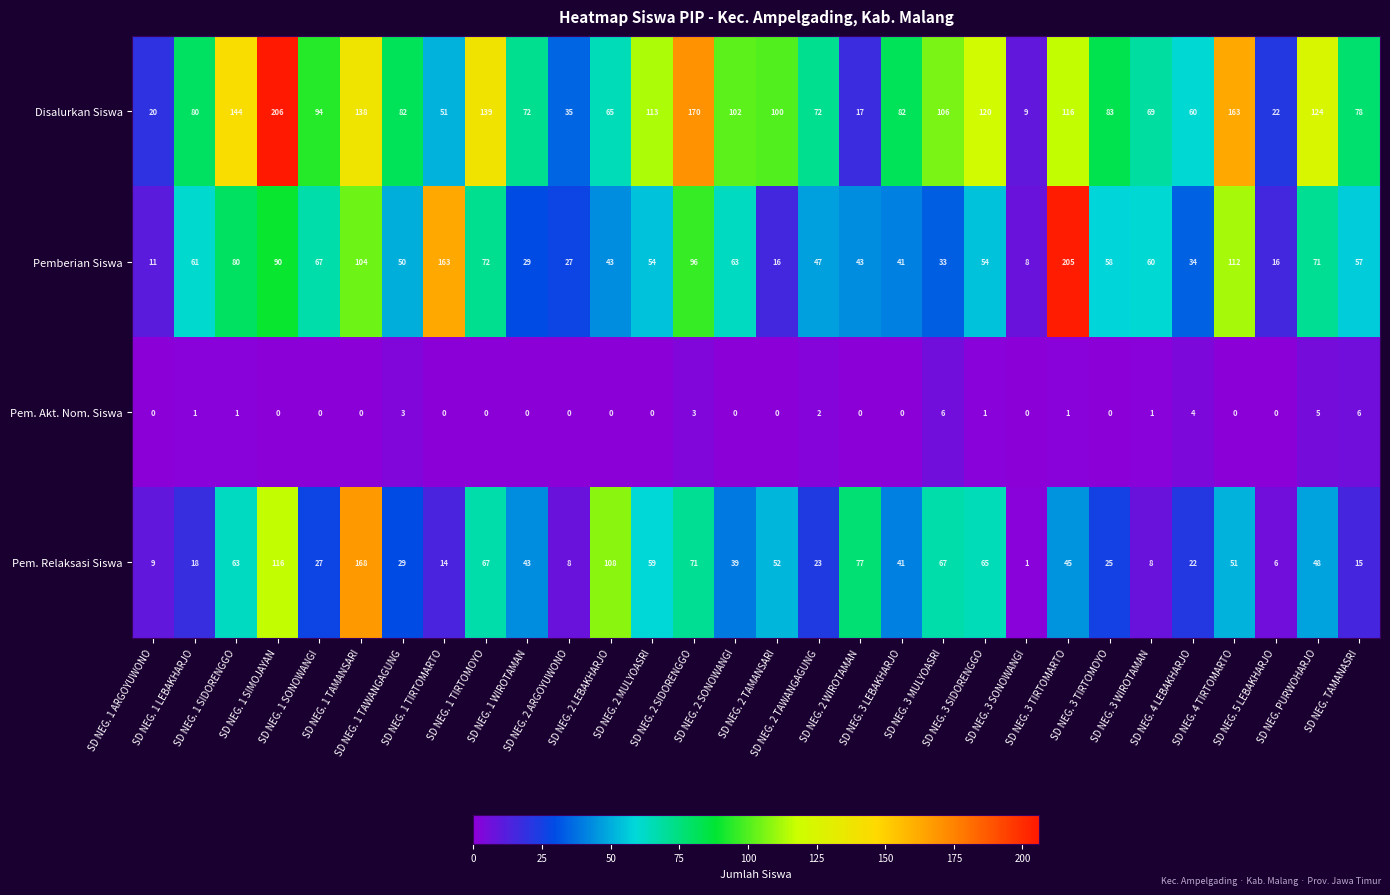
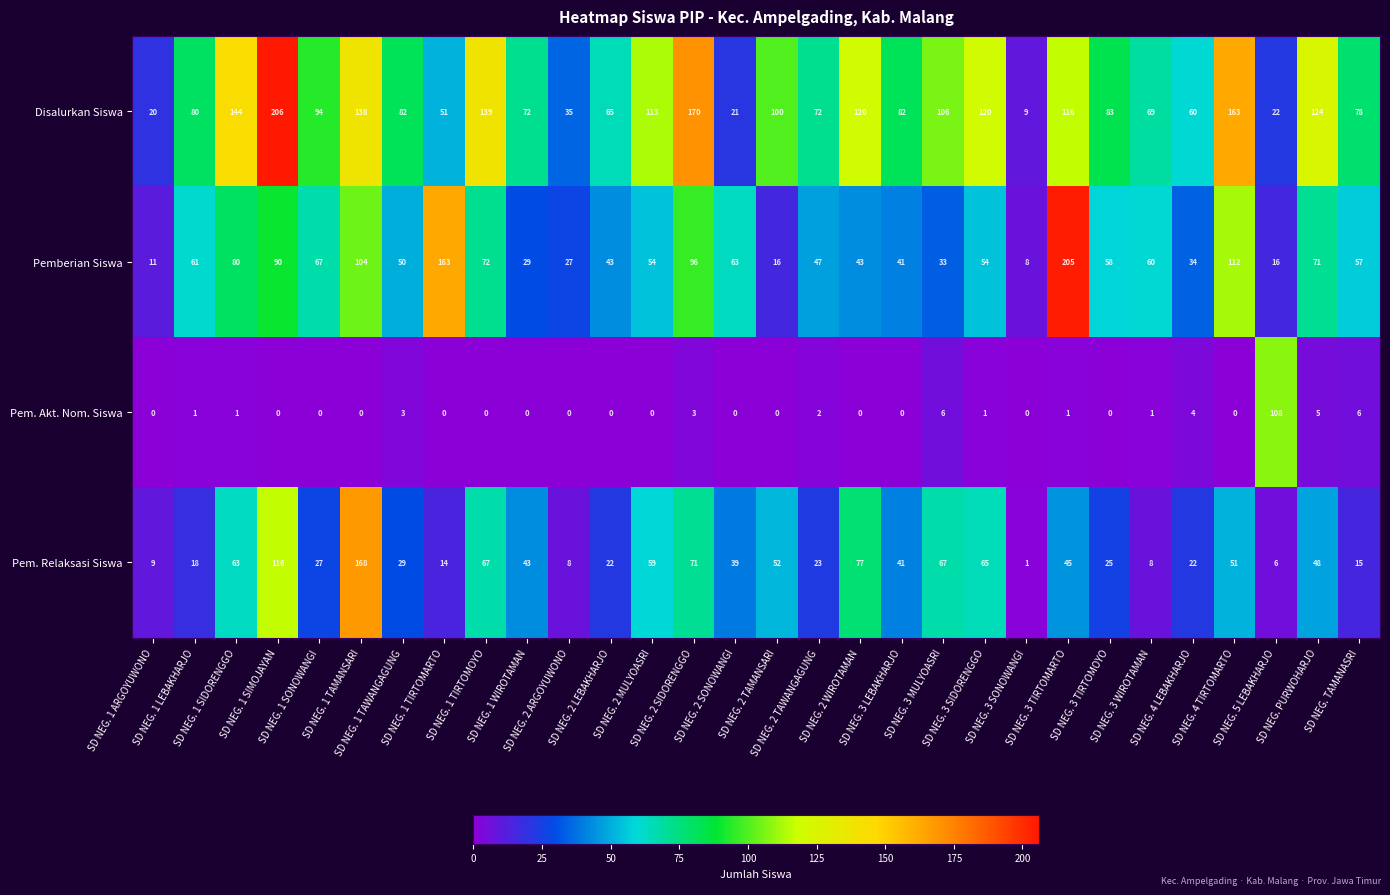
Disalurkan Siswa, SD NEG. 2 SONOWANGI: 102 -> 21
Disalurkan Siswa, SD NEG. 2 WIROTAMAN: 17 -> 120
Pem. Akt. Nom. Siswa, SD NEG. 5 LEBAKHARJO: 0 -> 108
Pem. Relaksasi Siswa, SD NEG. 2 LEBAKHARJO: 108 -> 22
